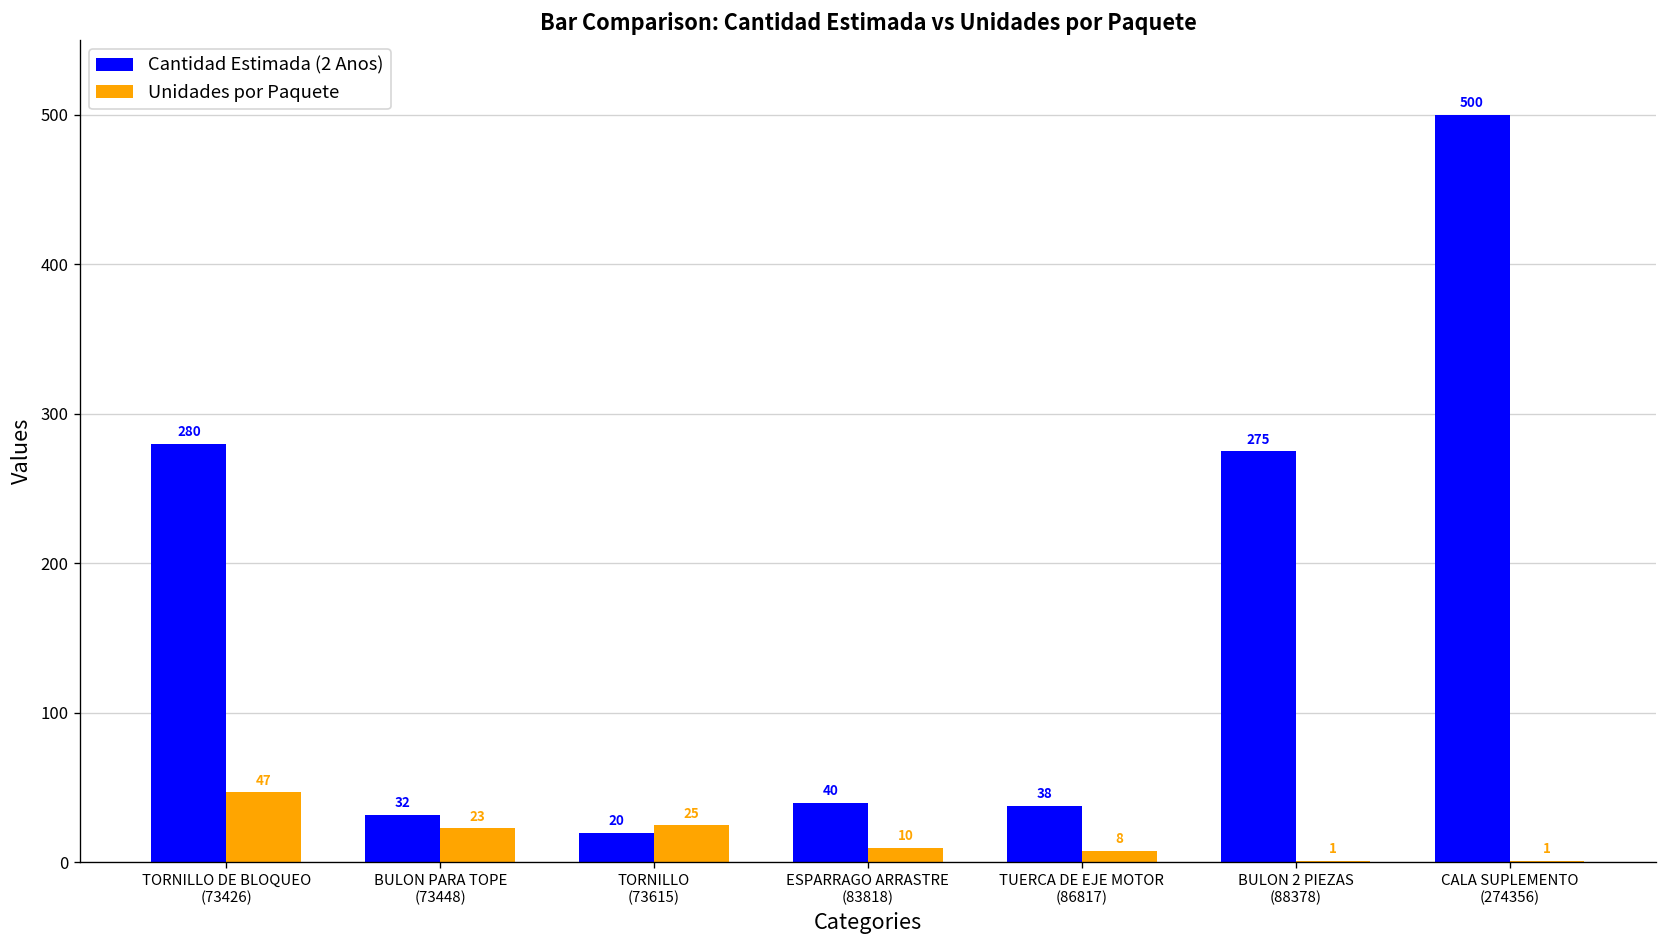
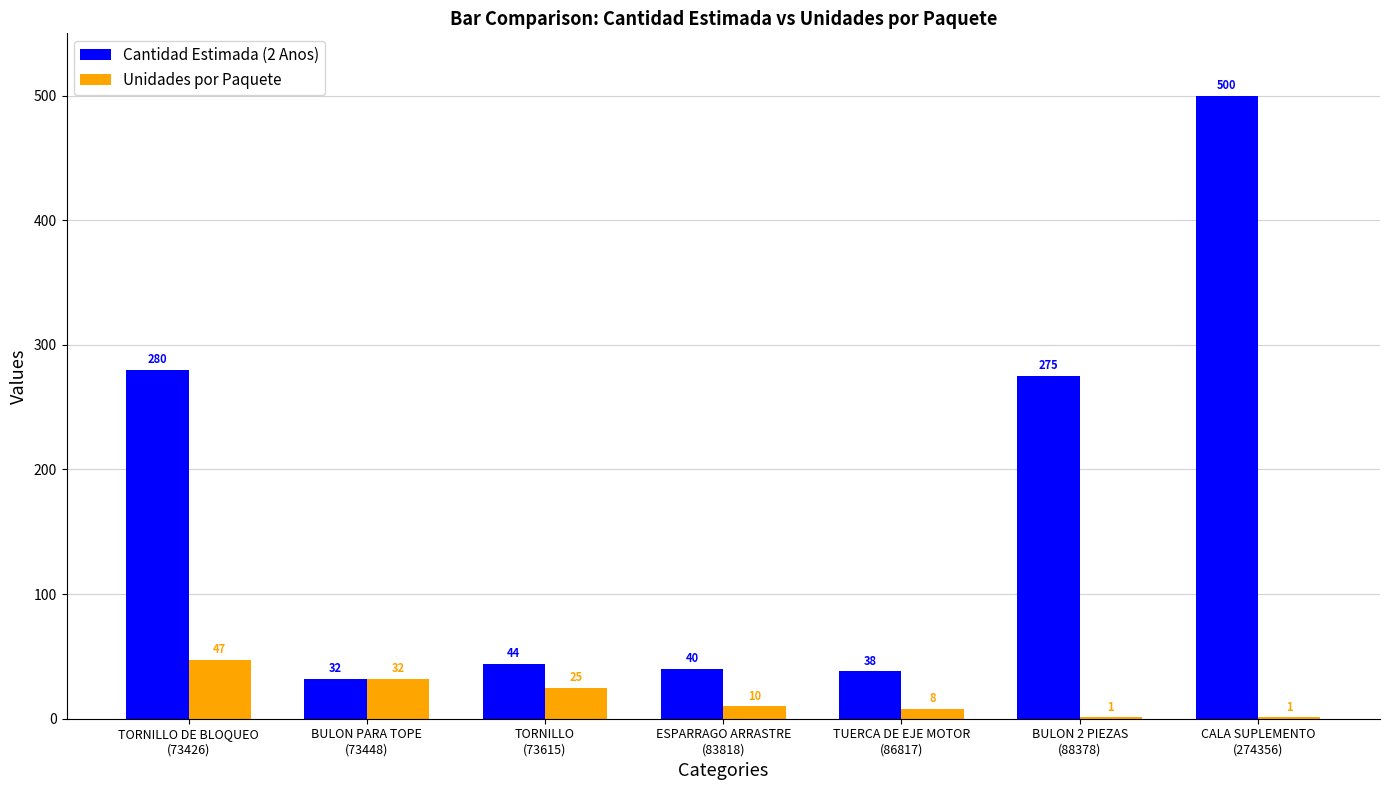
Unidades por Paquete, BULON PARA TOPE (73448): 23 -> 32
Cantidad Estimada (2 Anos), TORNILLO (73615): 20 -> 44
